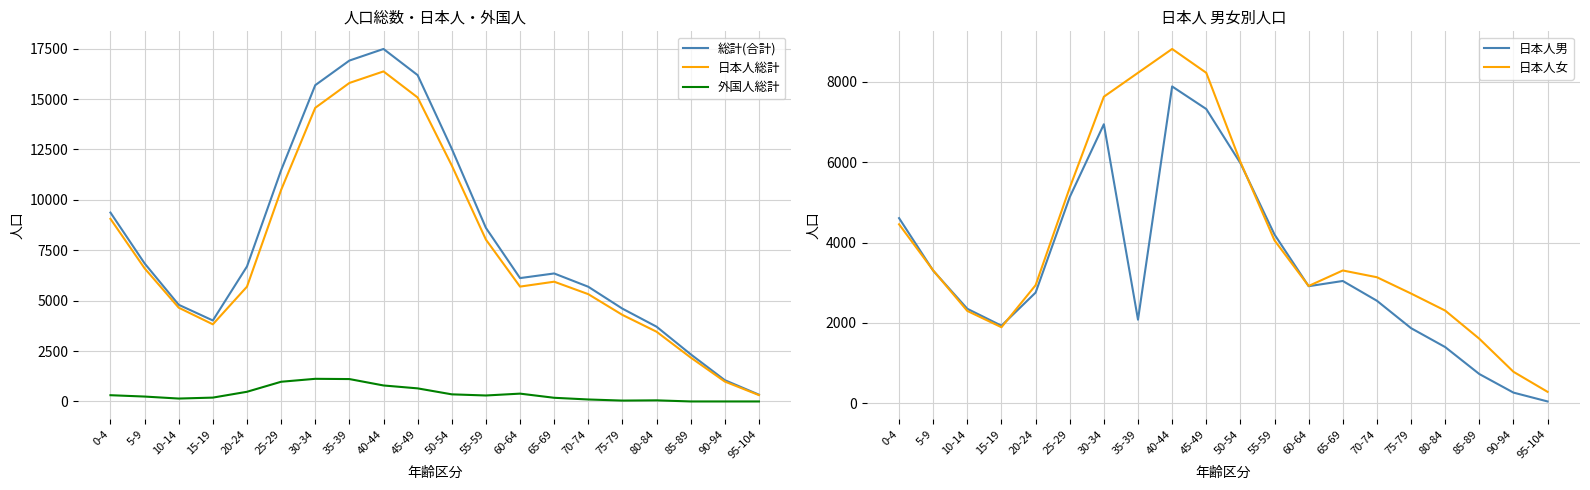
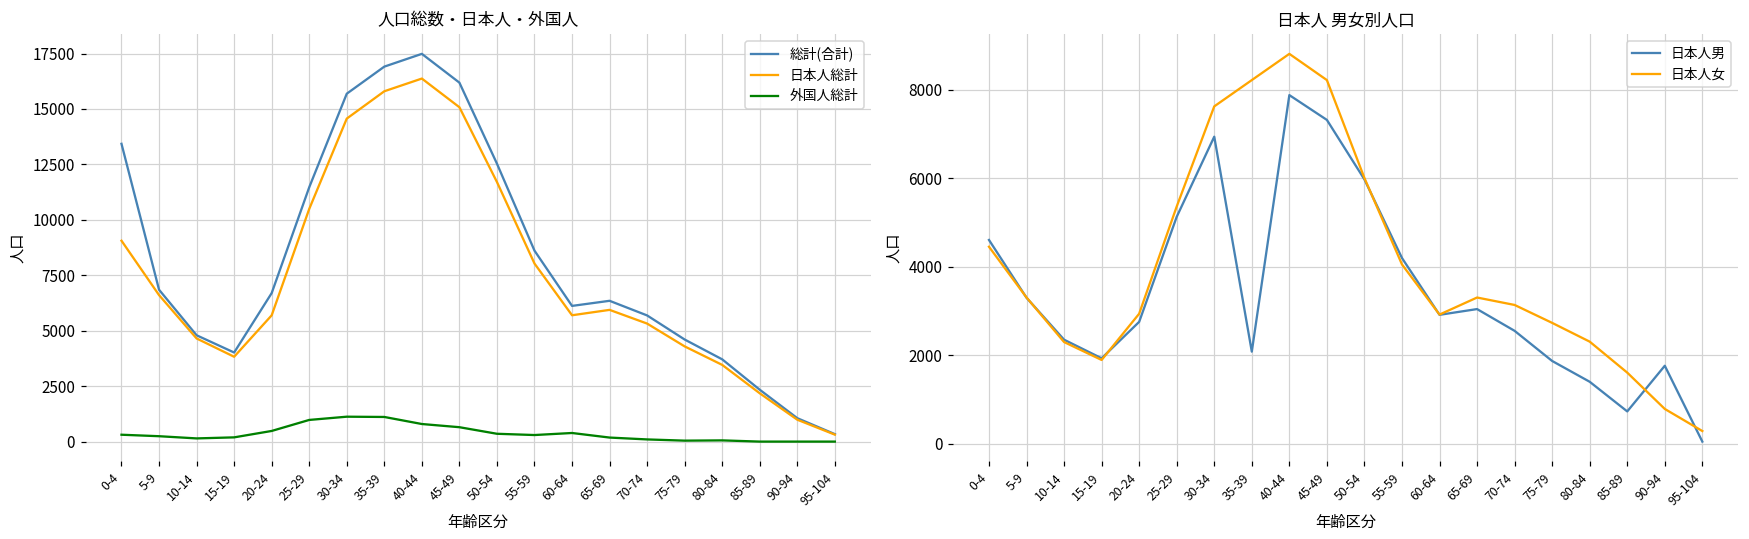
人口総数・日本人・外国人, 総計(合計), 0-4: 9400 -> 13400
日本人 男女別人口, 日本人男, 90-94: 300 -> 1800
